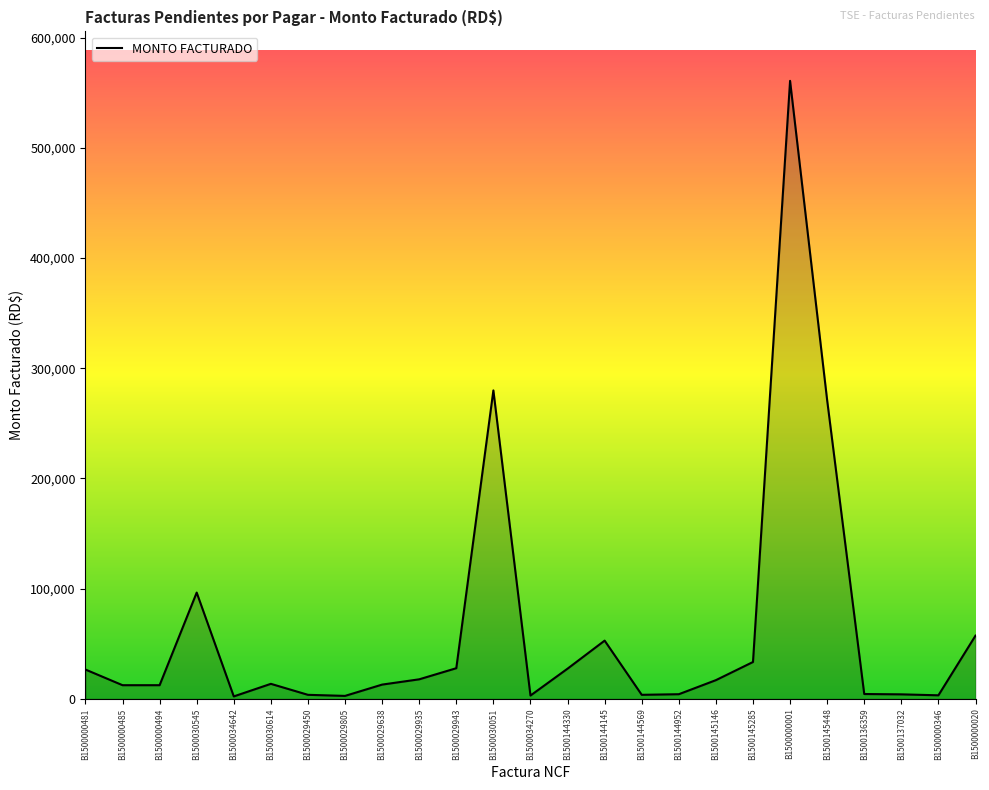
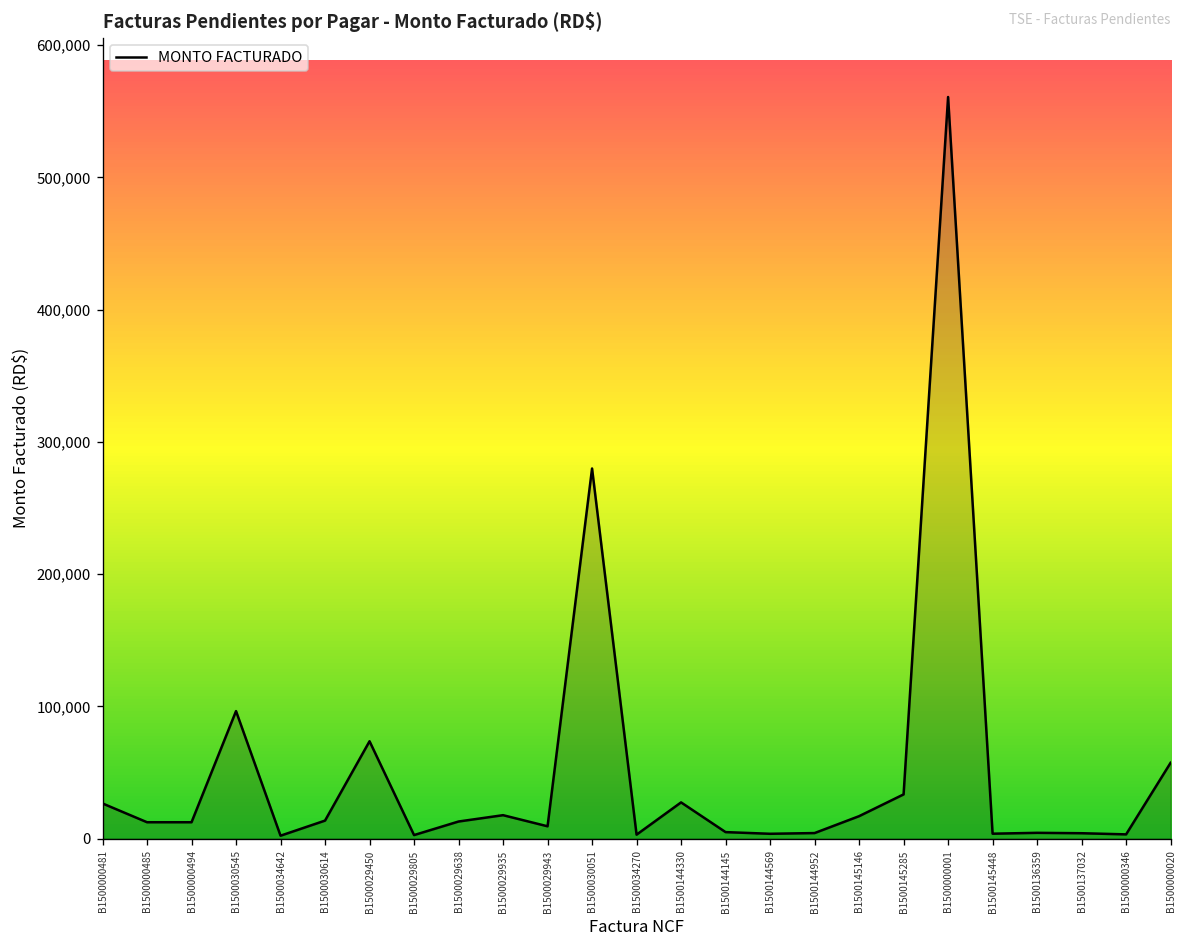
B1500029450: 4,000 -> 74,000
B1500029943: 28,000 -> 9,000
B1500144145: 53,000 -> 5,000
B1500145448: 271,000 -> 4,000
